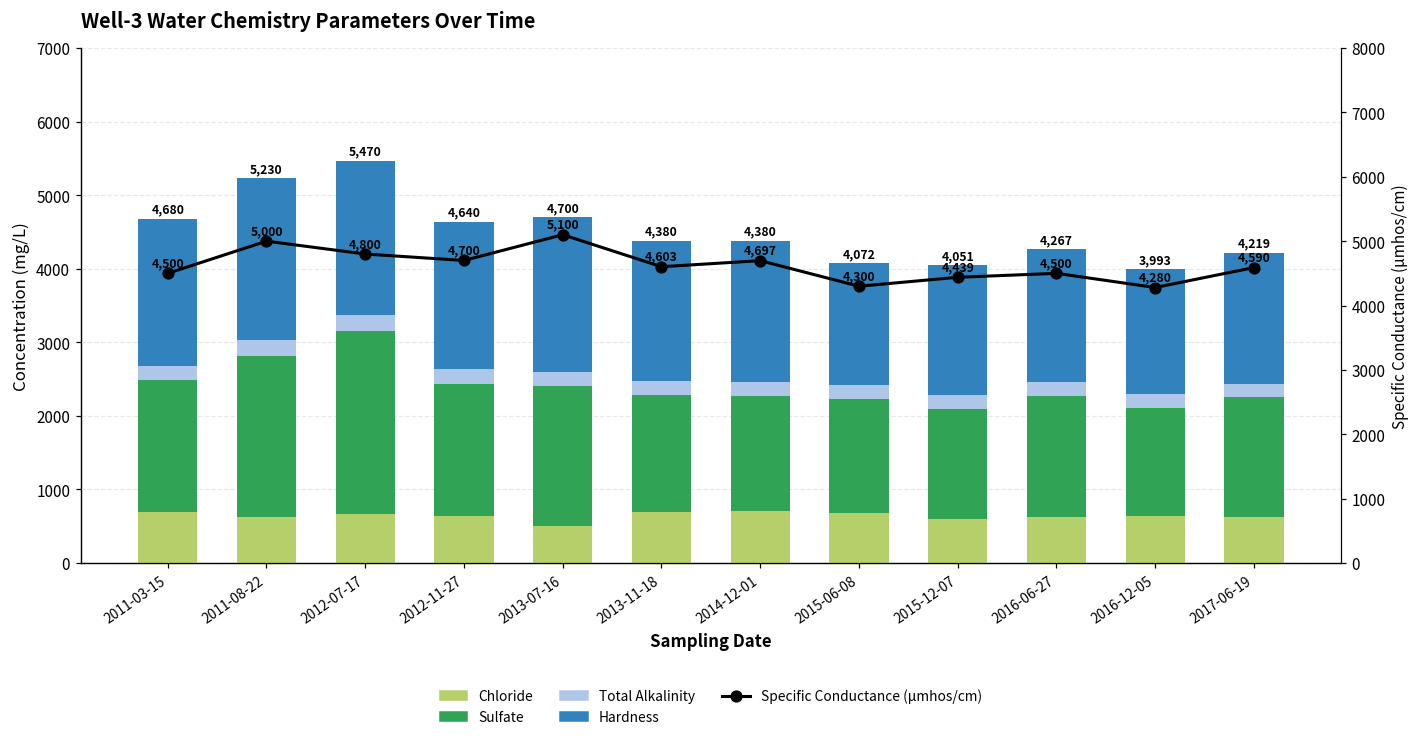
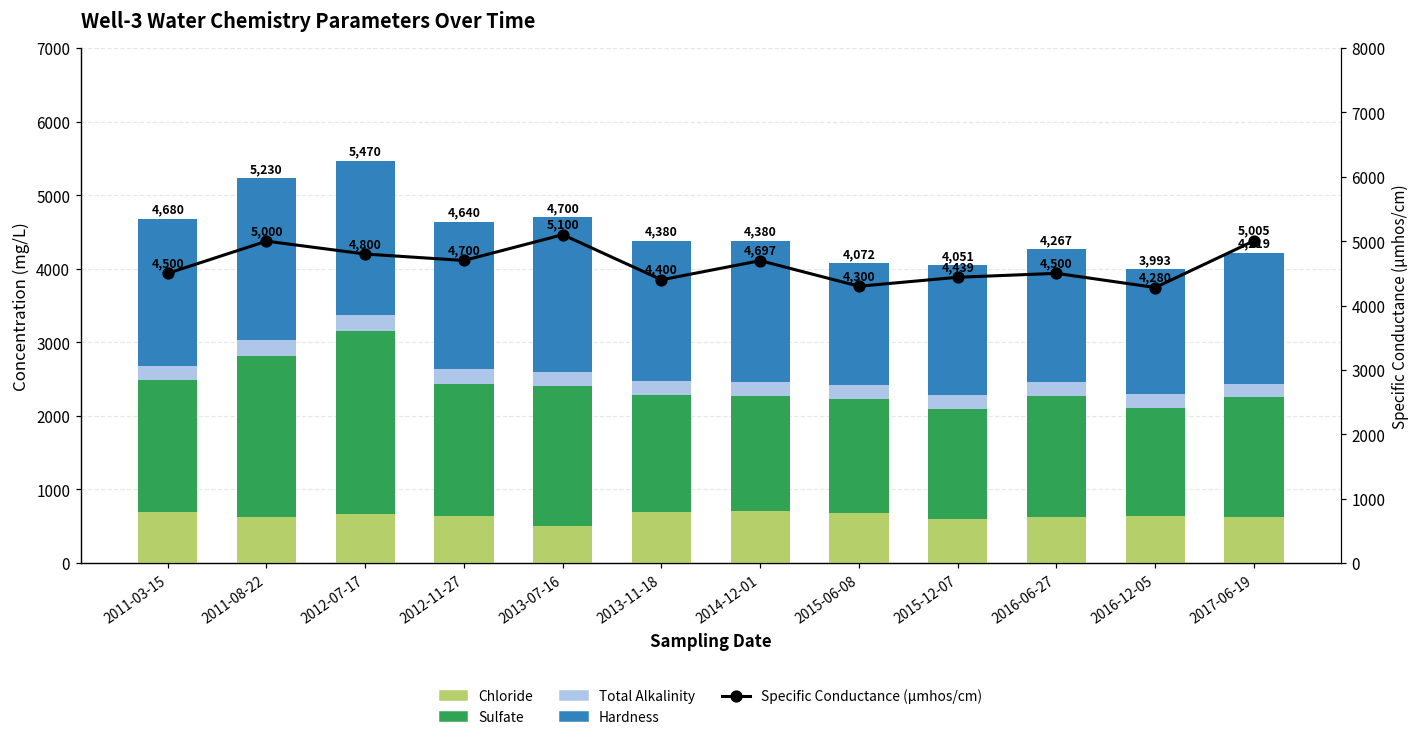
Specific Conductance (µmhos/cm), 2013-11-18: 4,603 -> 4,400
Specific Conductance (µmhos/cm), 2017-06-19: 4,590 -> 5,005
